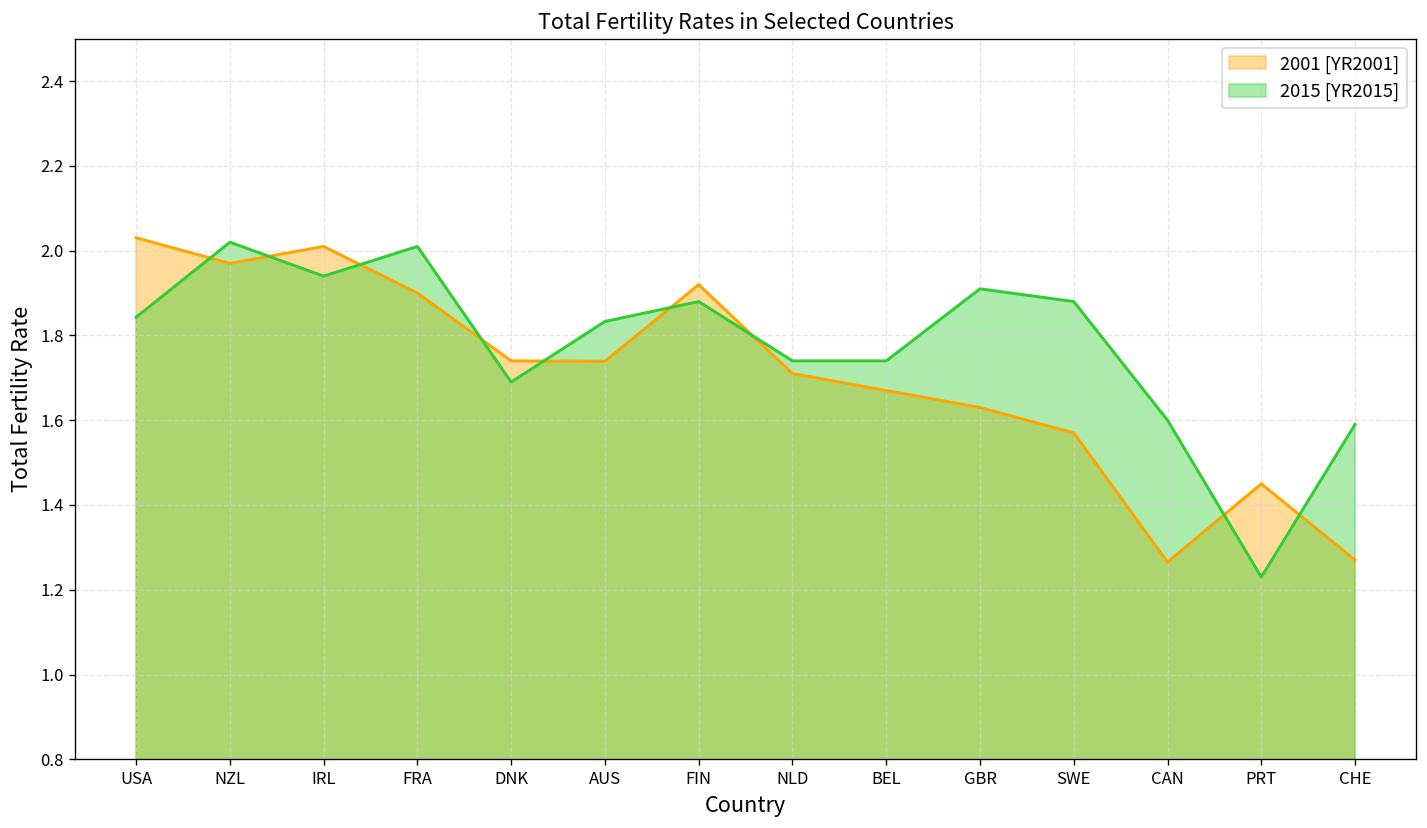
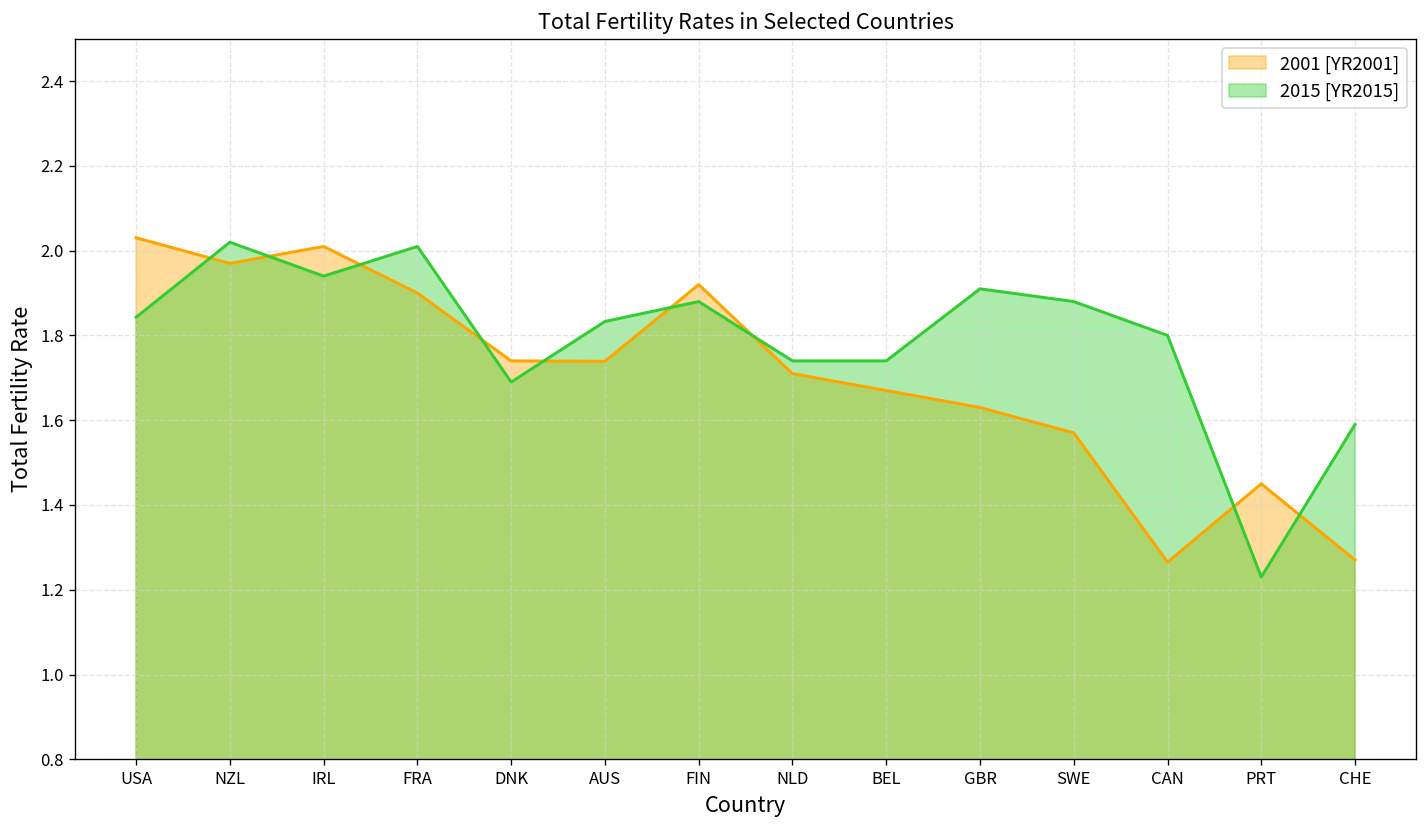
2015 [YR2015], CAN: 1.6 -> 1.8
